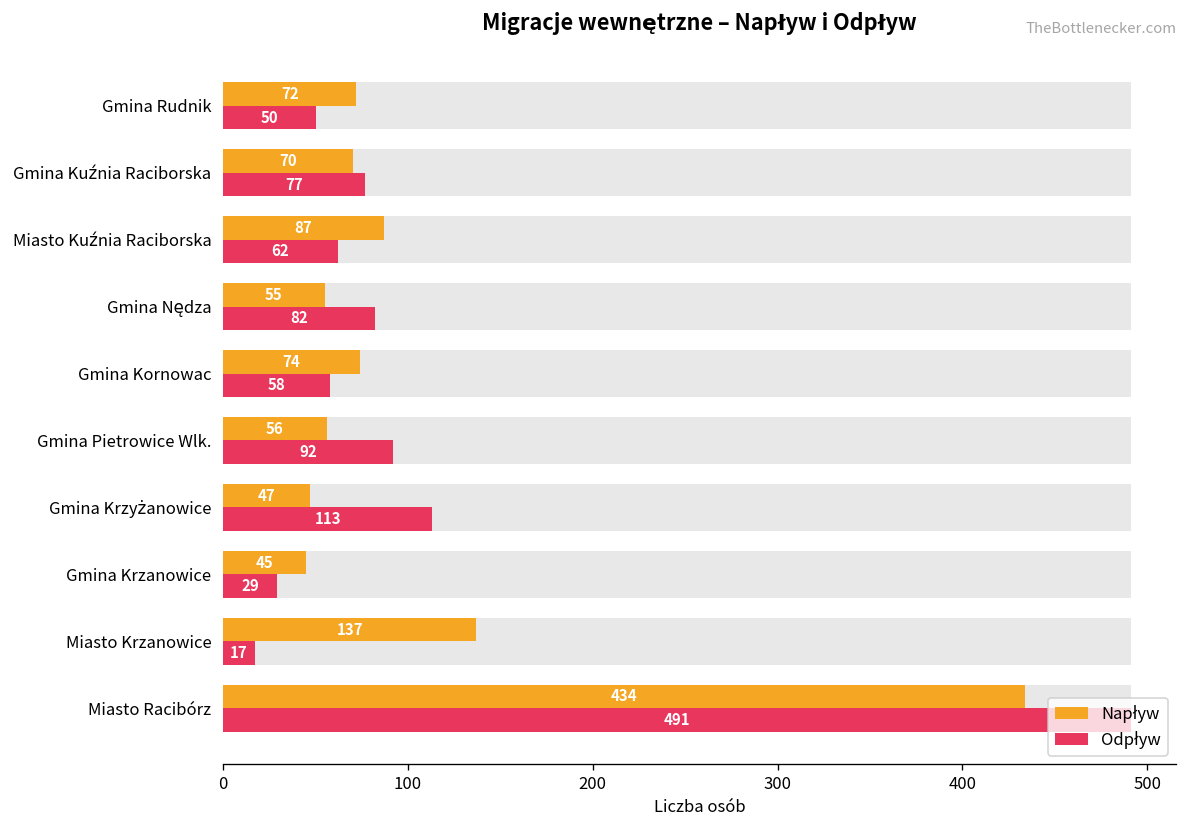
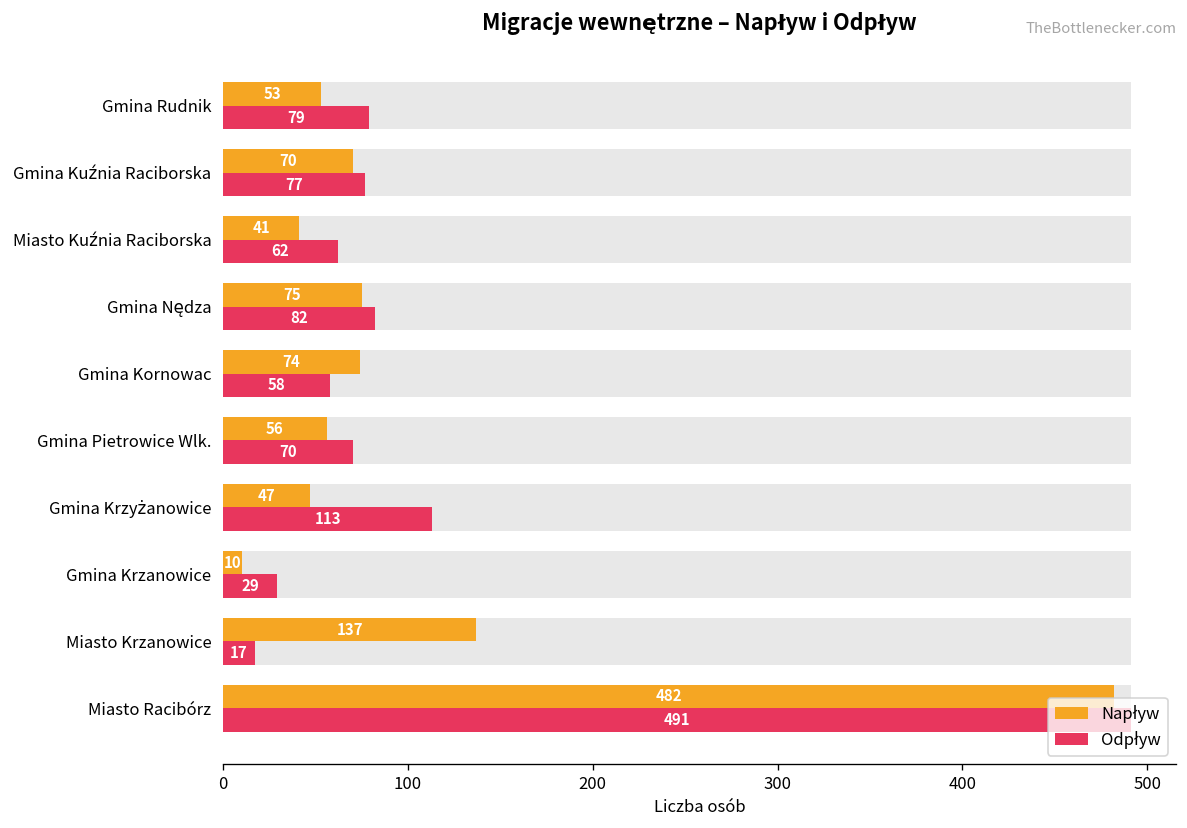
Napływ, Gmina Rudnik: 72 -> 53
Odpływ, Gmina Rudnik: 50 -> 79
Napływ, Miasto Kuźnia Raciborska: 87 -> 41
Napływ, Gmina Nędza: 55 -> 75
Odpływ, Gmina Pietrowice Wlk.: 92 -> 70
Napływ, Gmina Krzanowice: 45 -> 10
Napływ, Miasto Racibórz: 434 -> 482
